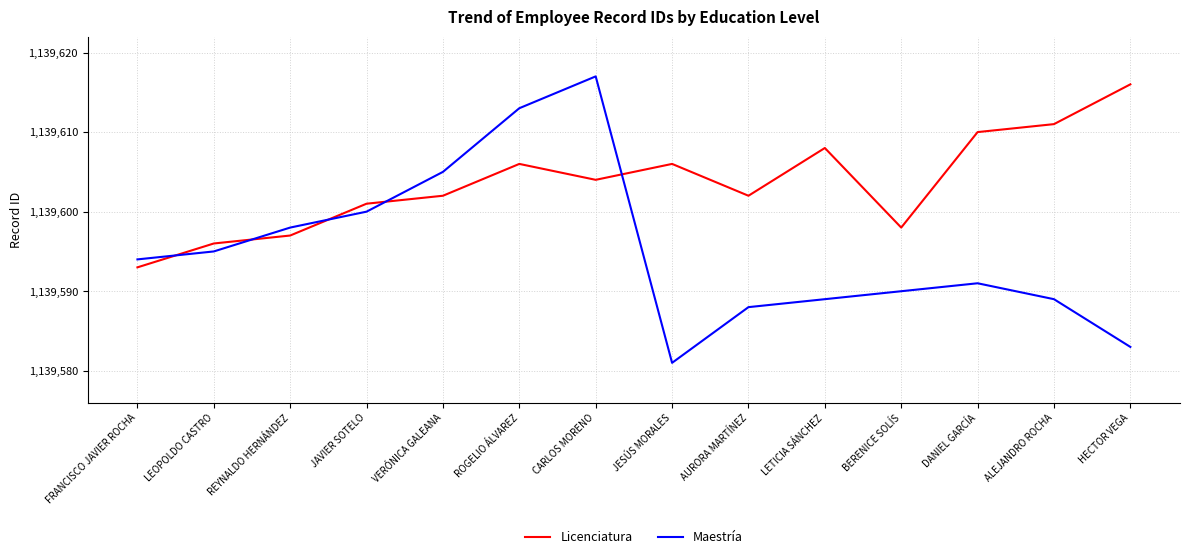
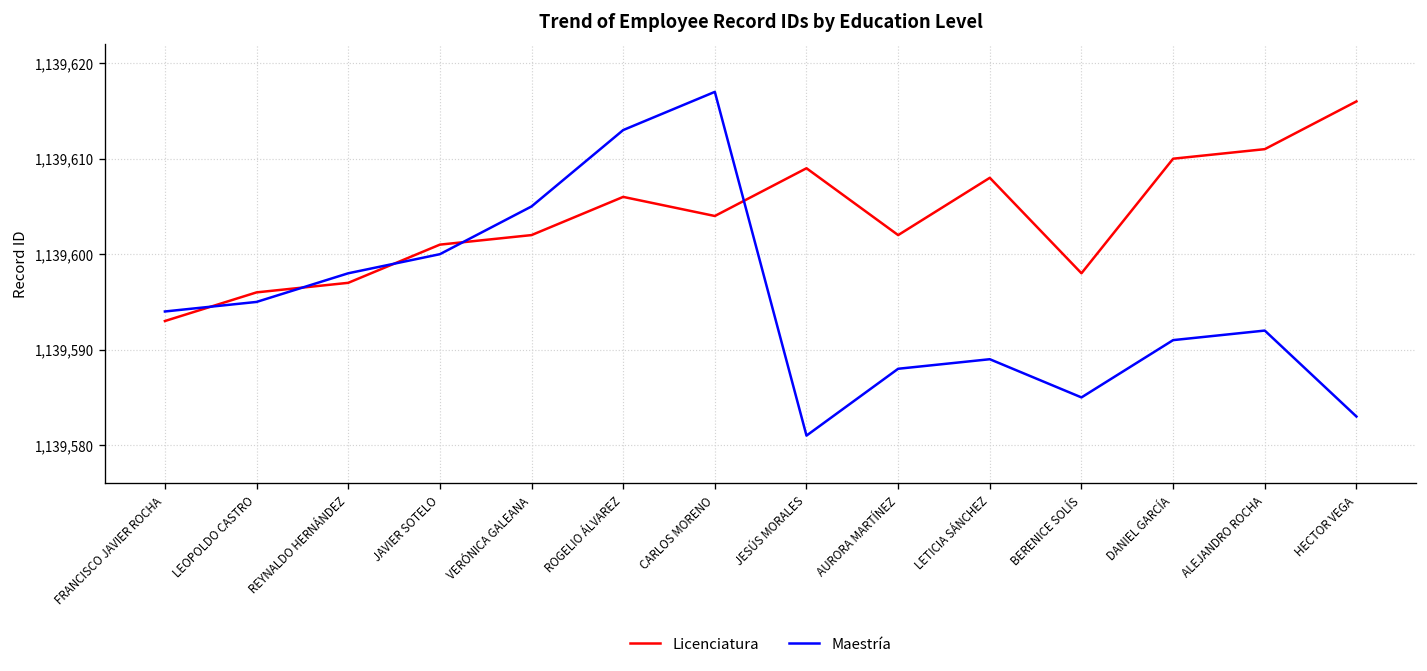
Licenciatura, JESÚS MORALES: 1,139,606 -> 1,139,609
Maestría, BERENICE SOLÍS: 1,139,590 -> 1,139,585
Maestría, ALEJANDRO ROCHA: 1,139,589 -> 1,139,592
